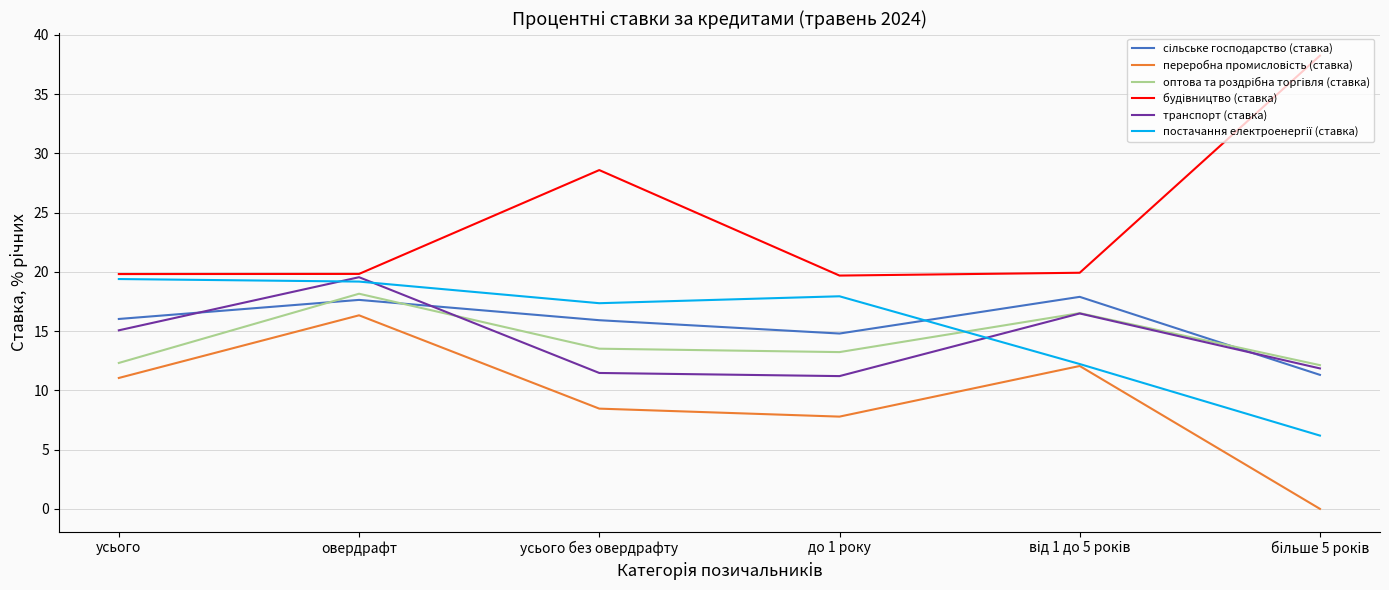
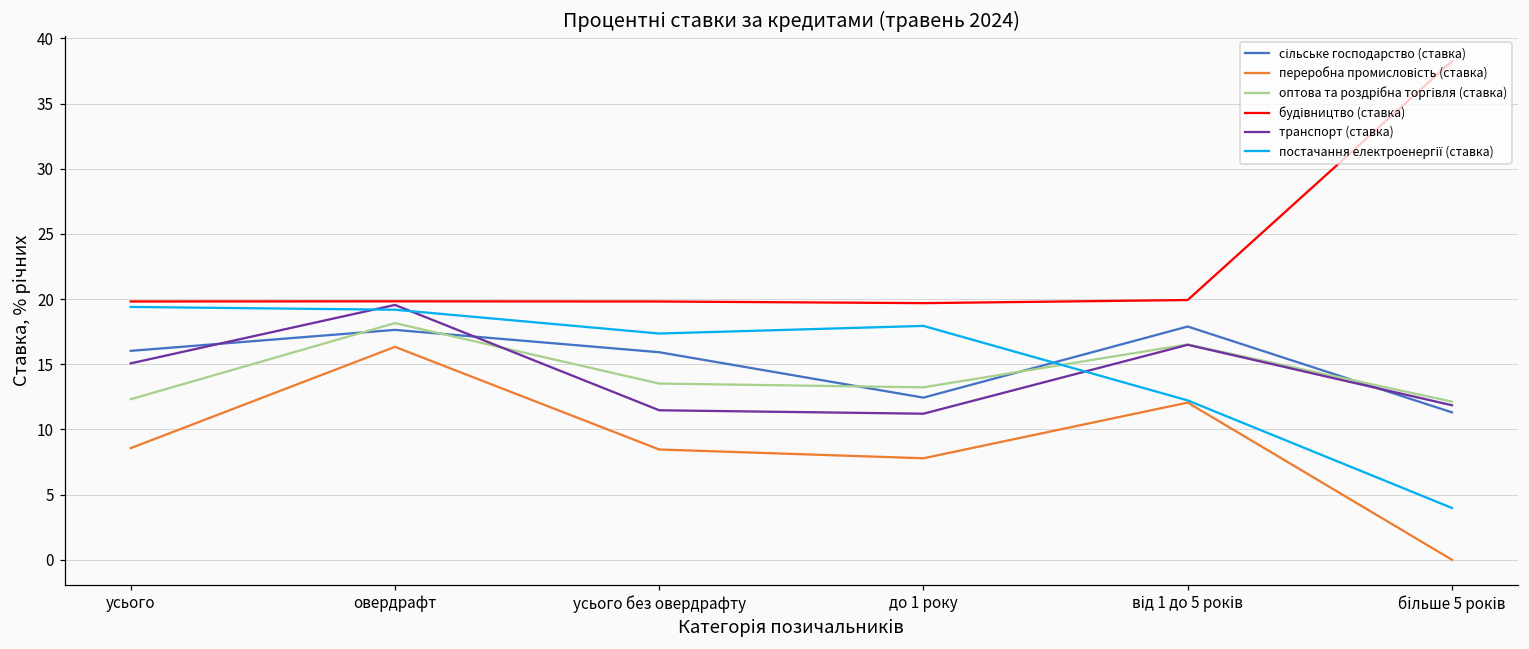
переробна промисловість (ставка), усього: 11.0 -> 8.6
будівництво (ставка), усього без овердрафту: 28.6 -> 19.8
сільське господарство (ставка), до 1 року: 14.8 -> 12.4
постачання електроенергії (ставка), більше 5 років: 6.2 -> 4.0
